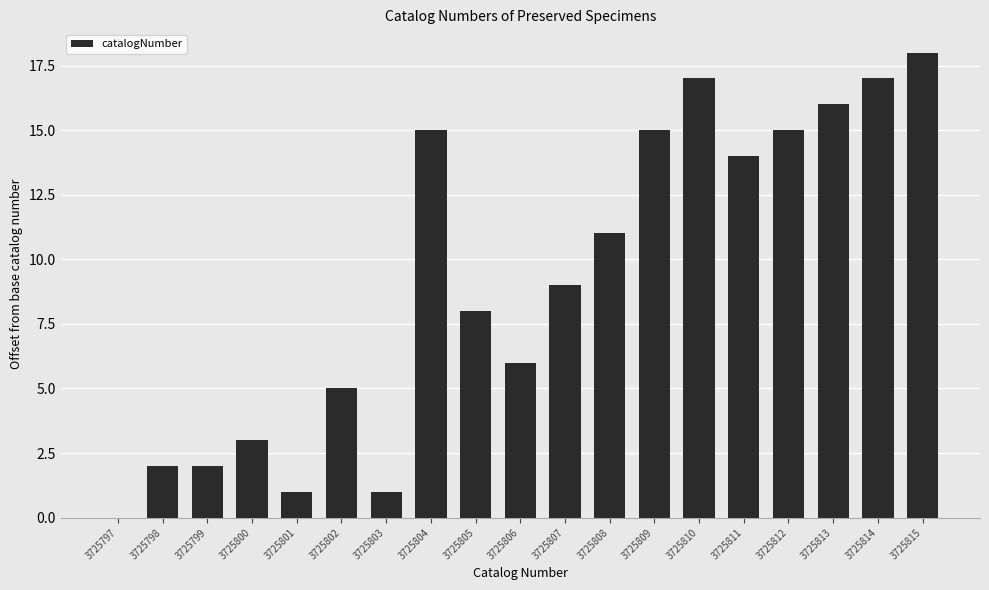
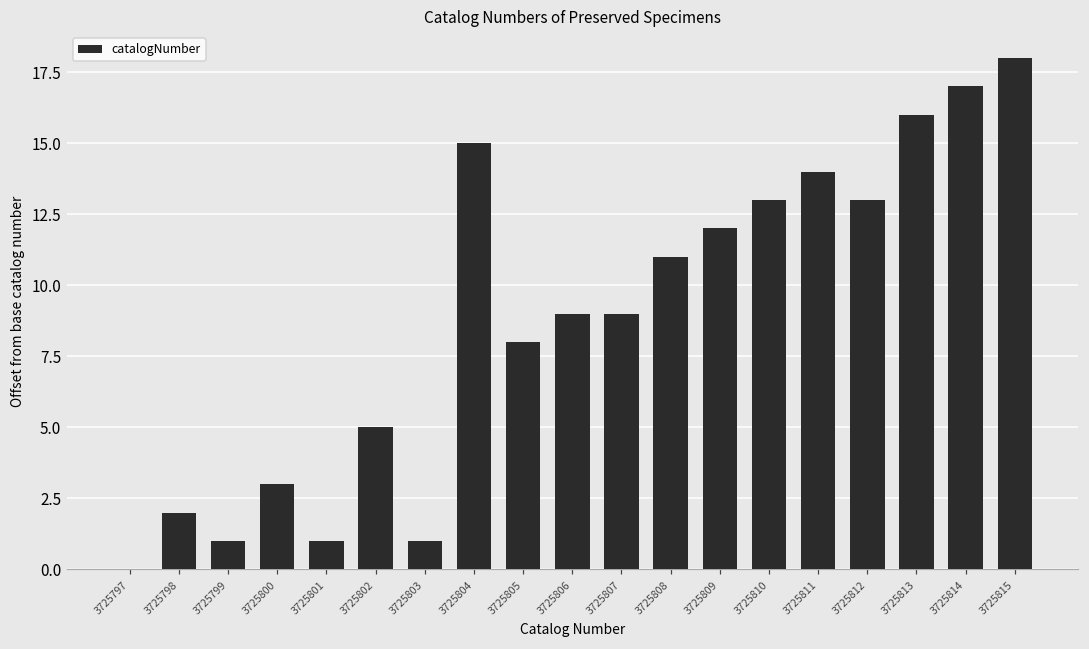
3725799: 2.0 -> 1.0
3725806: 6.0 -> 9.0
3725809: 15.0 -> 12.0
3725810: 17.0 -> 13.0
3725812: 15.0 -> 13.0
